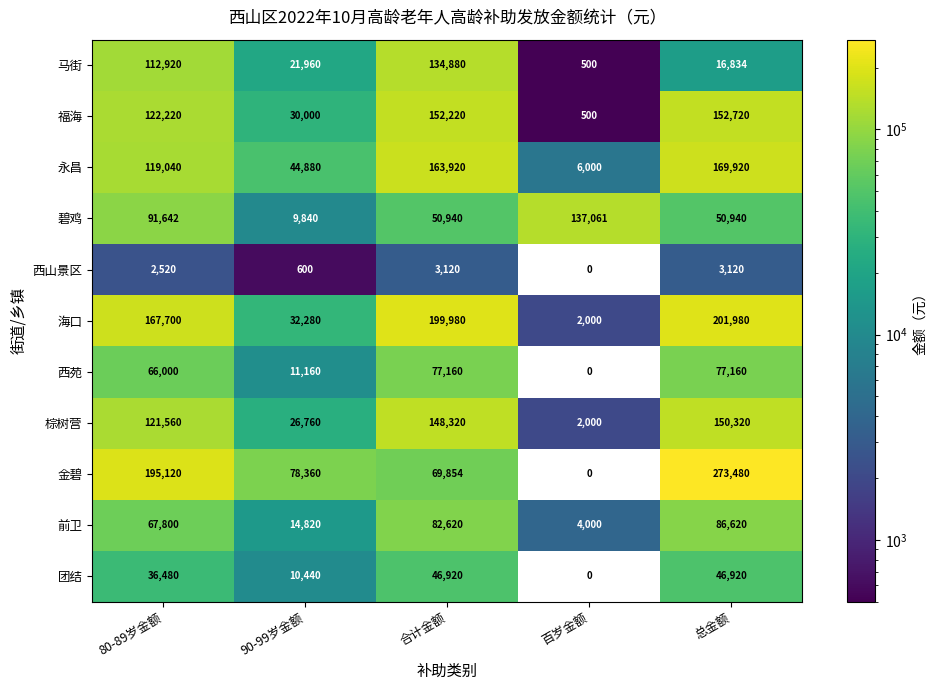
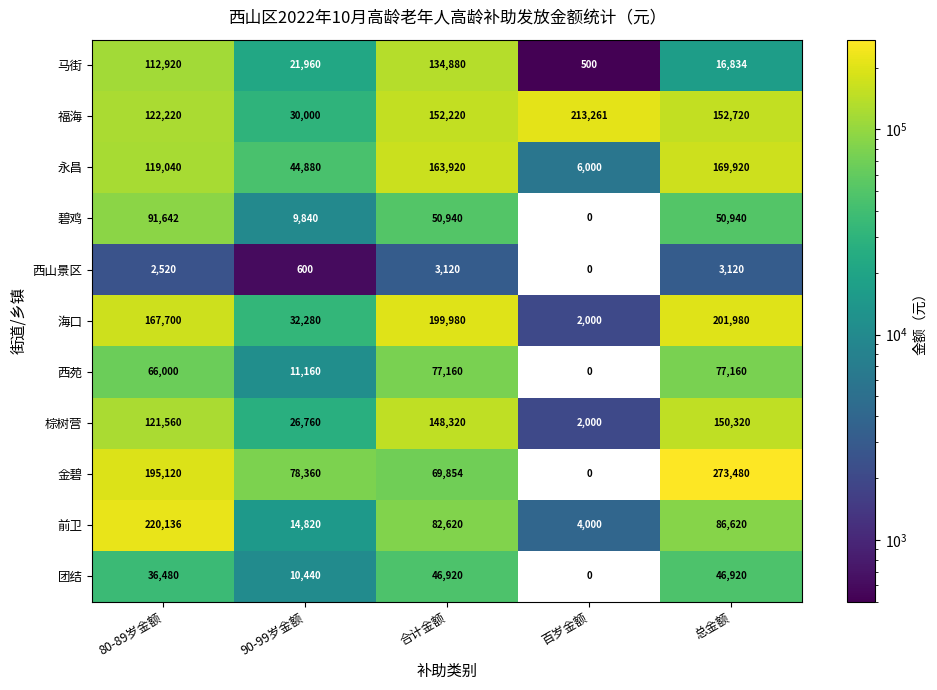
福海, 百岁金额: 500 -> 213,261
碧鸡, 百岁金额: 137,061 -> 0
前卫, 80-89岁金额: 67,800 -> 220,136
